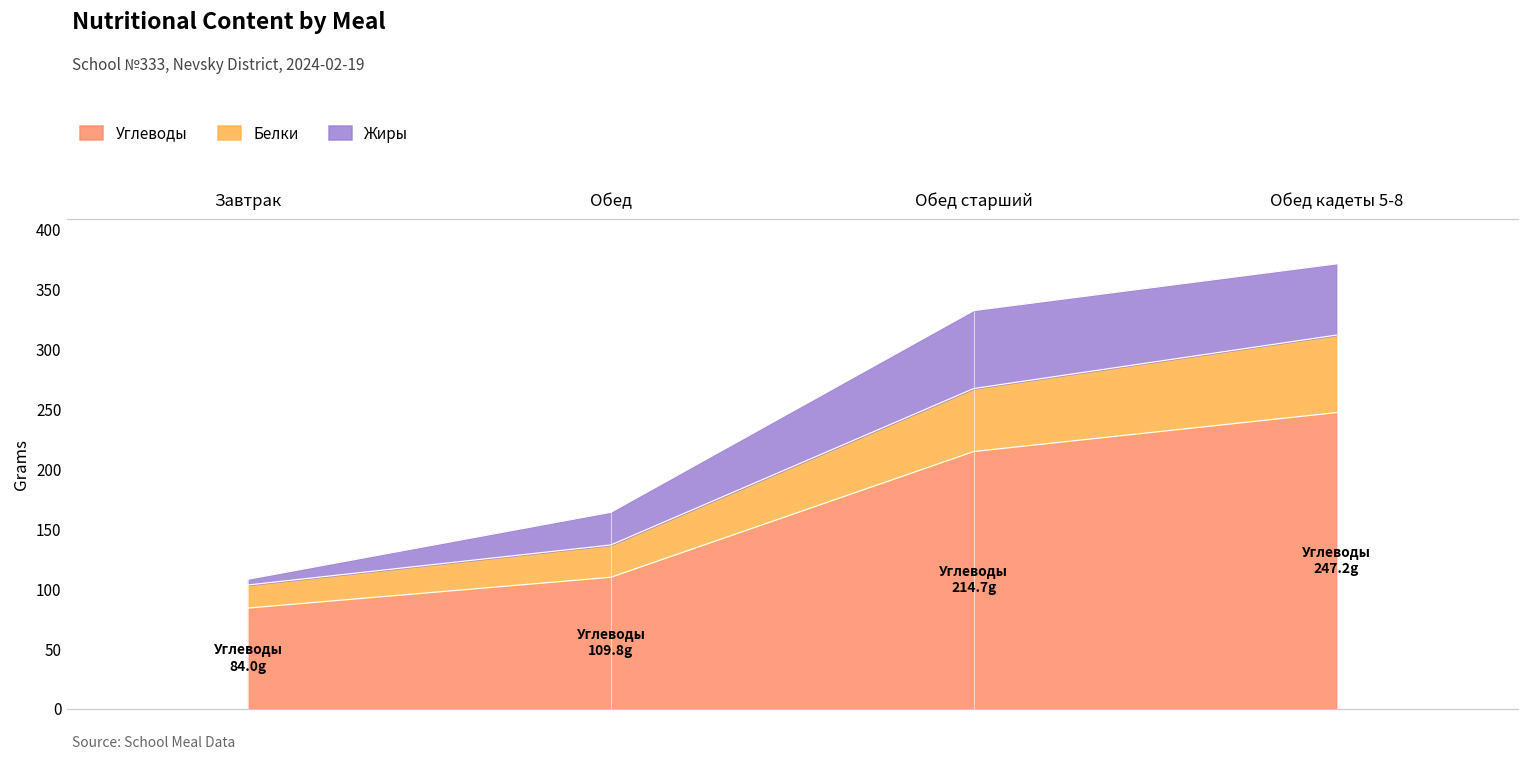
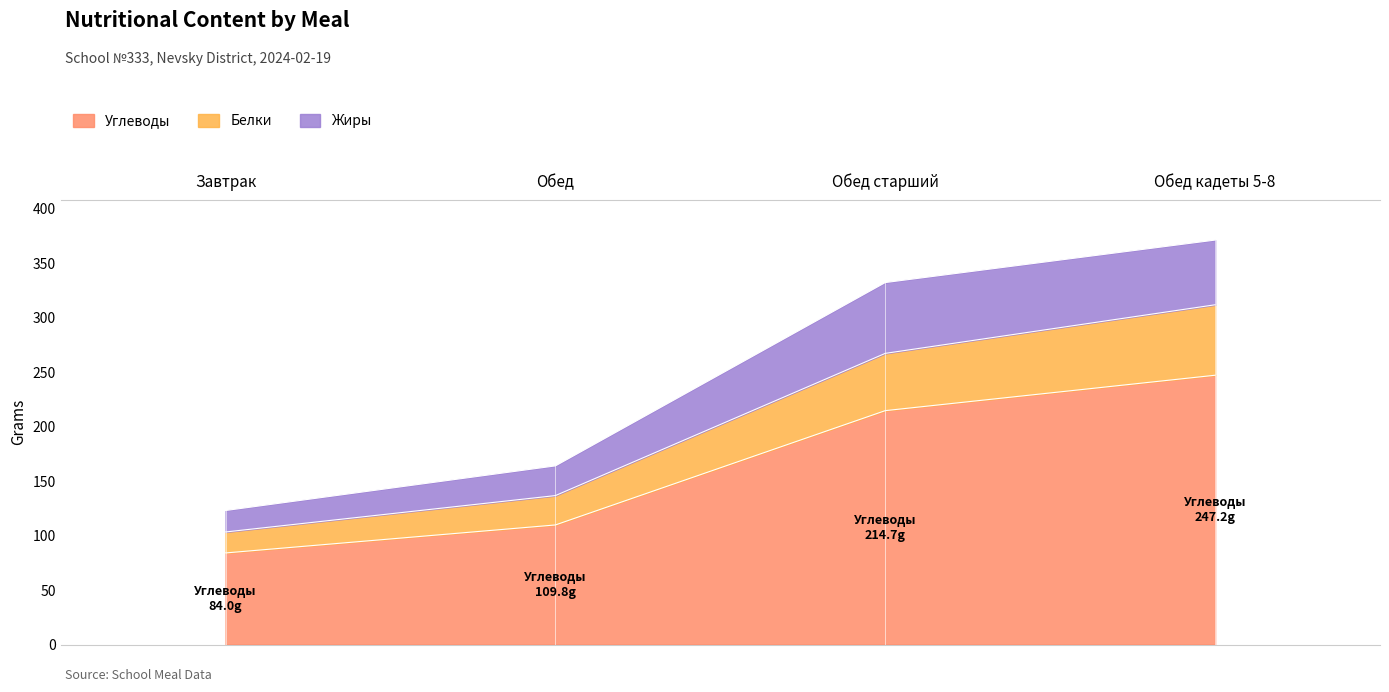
Жиры, Завтрак: 5 -> 20
